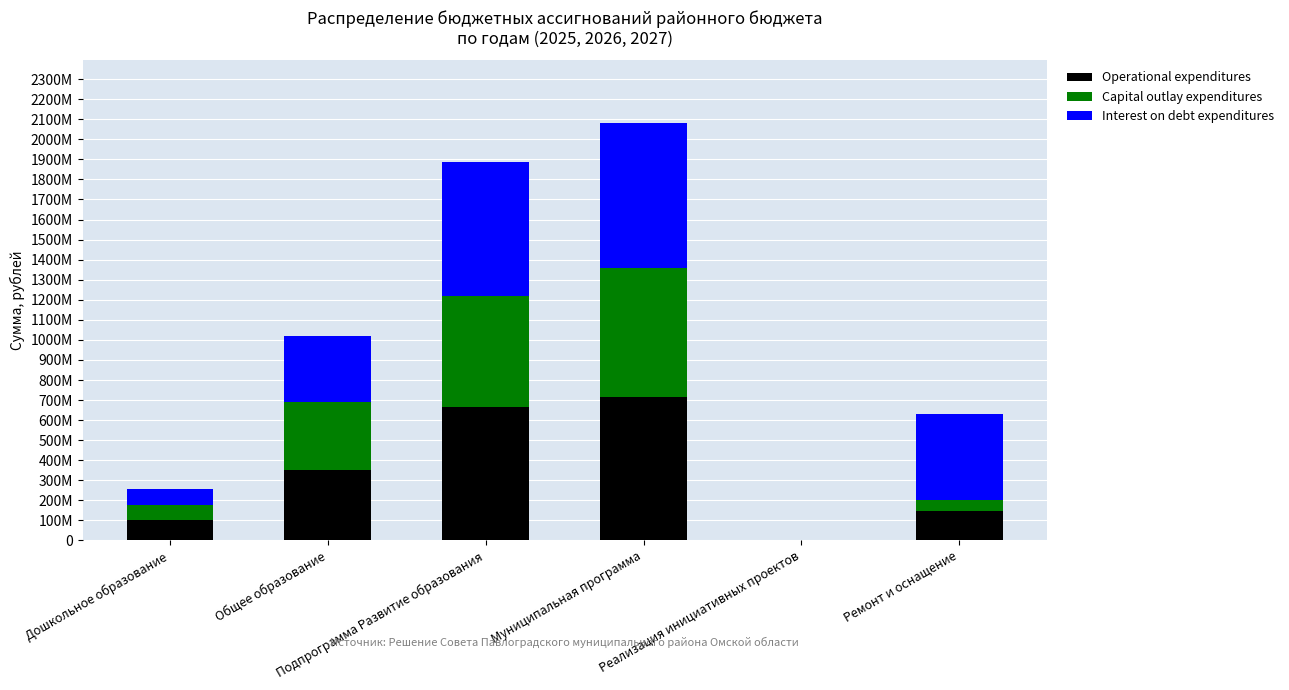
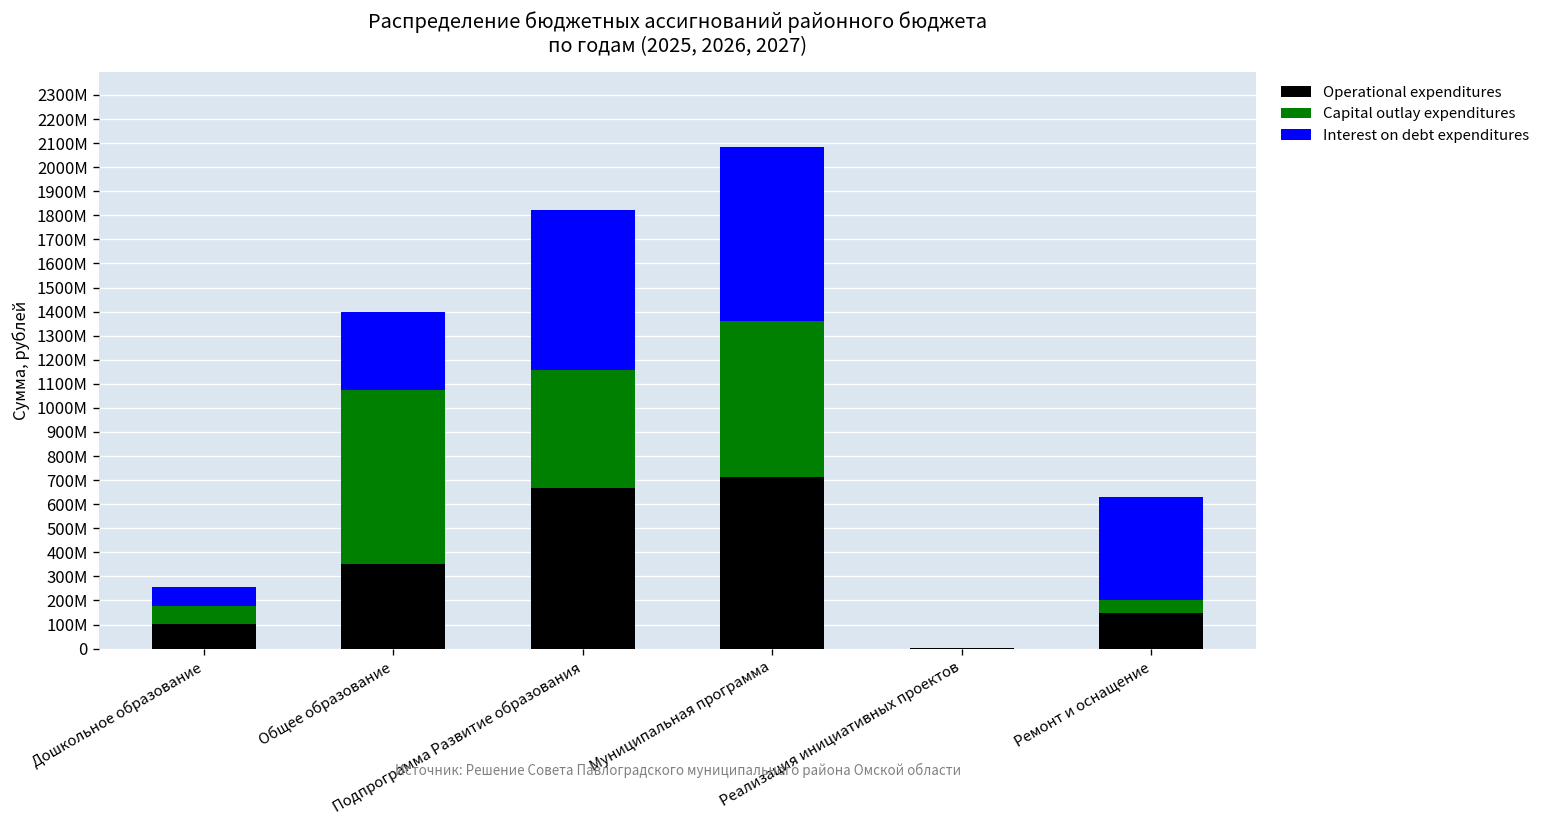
Capital outlay expenditures, Общее образование: 340000000 -> 720000000
Capital outlay expenditures, Подпрограмма Развитие образования: 560000000 -> 490000000
